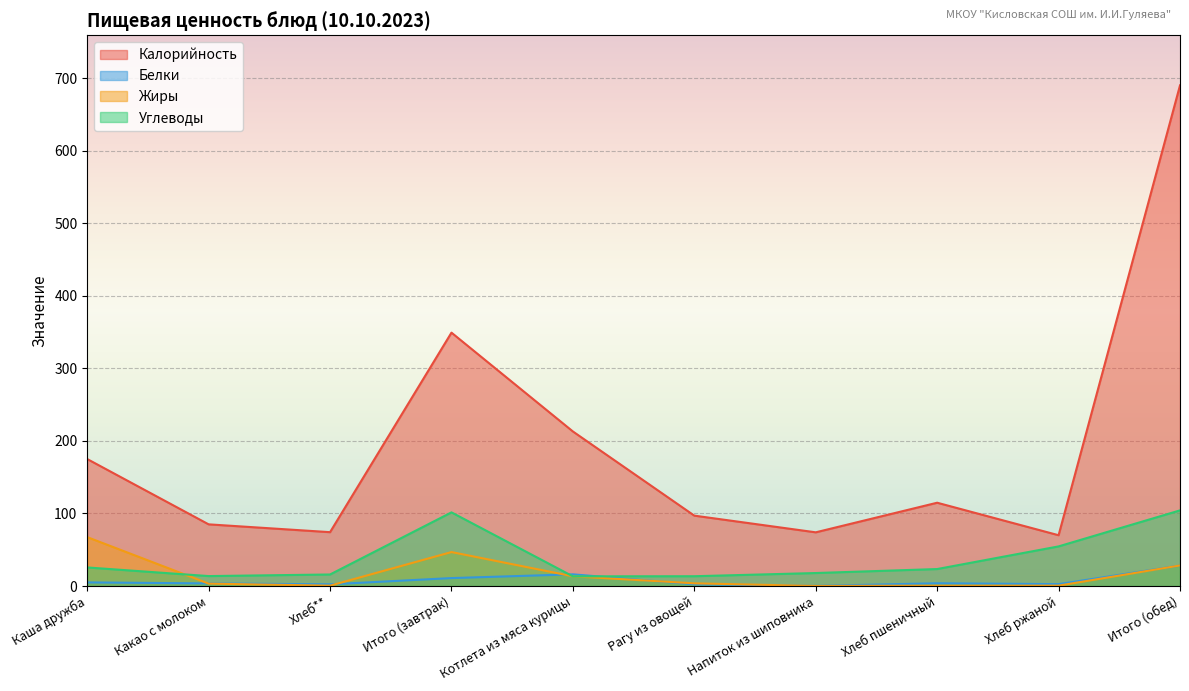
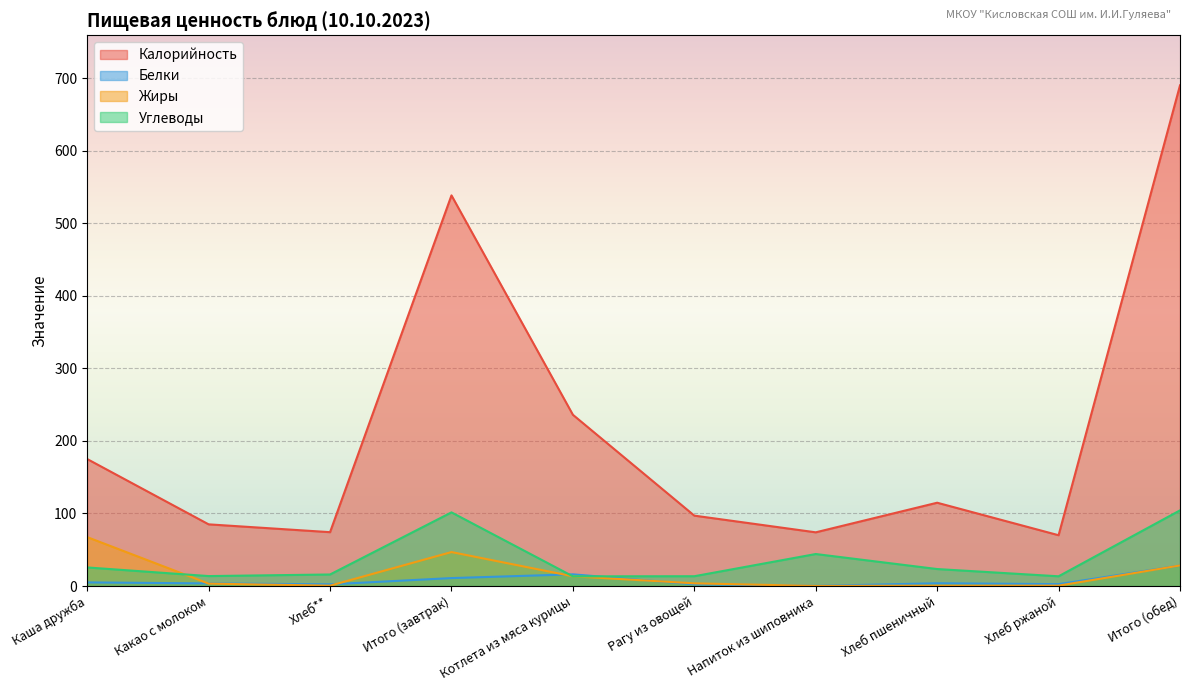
Калорийность, Итого (завтрак): 350 -> 540
Калорийность, Котлета из мяса курицы: 210 -> 240
Углеводы, Напиток из шиповника: 20 -> 40
Углеводы, Хлеб ржаной: 50 -> 10
